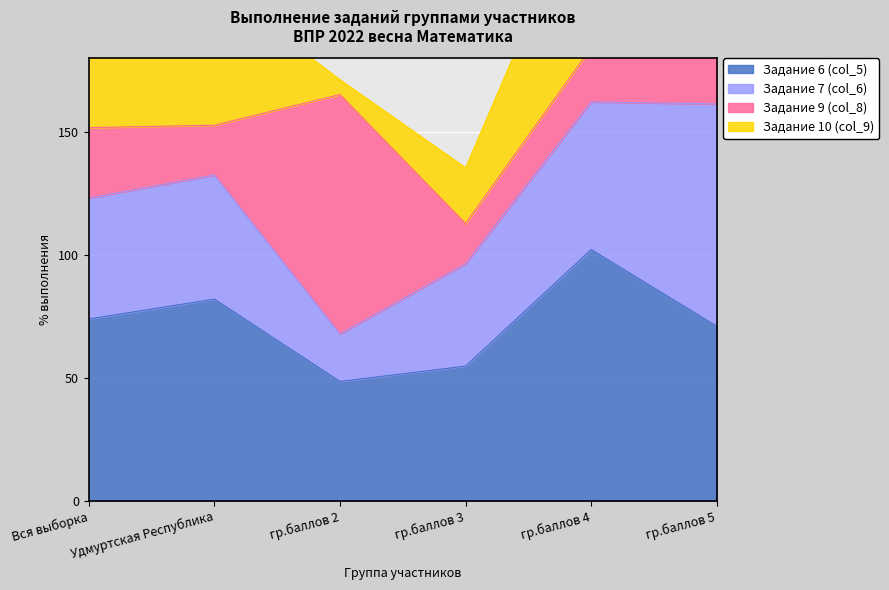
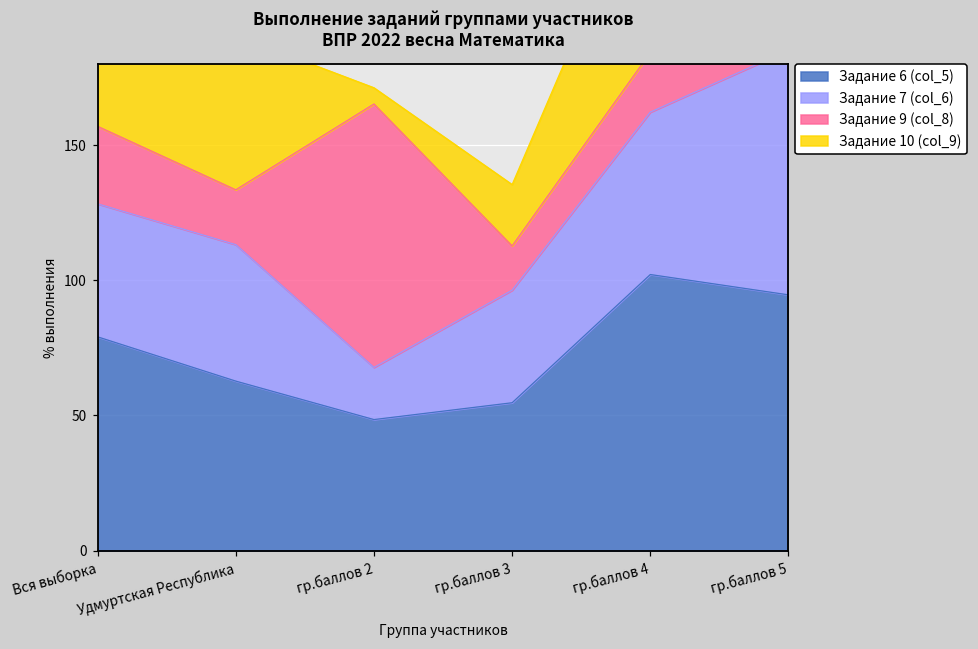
Задание 6 (col_5), Вся выборка: 74 -> 79
Задание 6 (col_5), Удмуртская Республика: 82 -> 63
Задание 6 (col_5), гр.баллов 5: 71 -> 95
